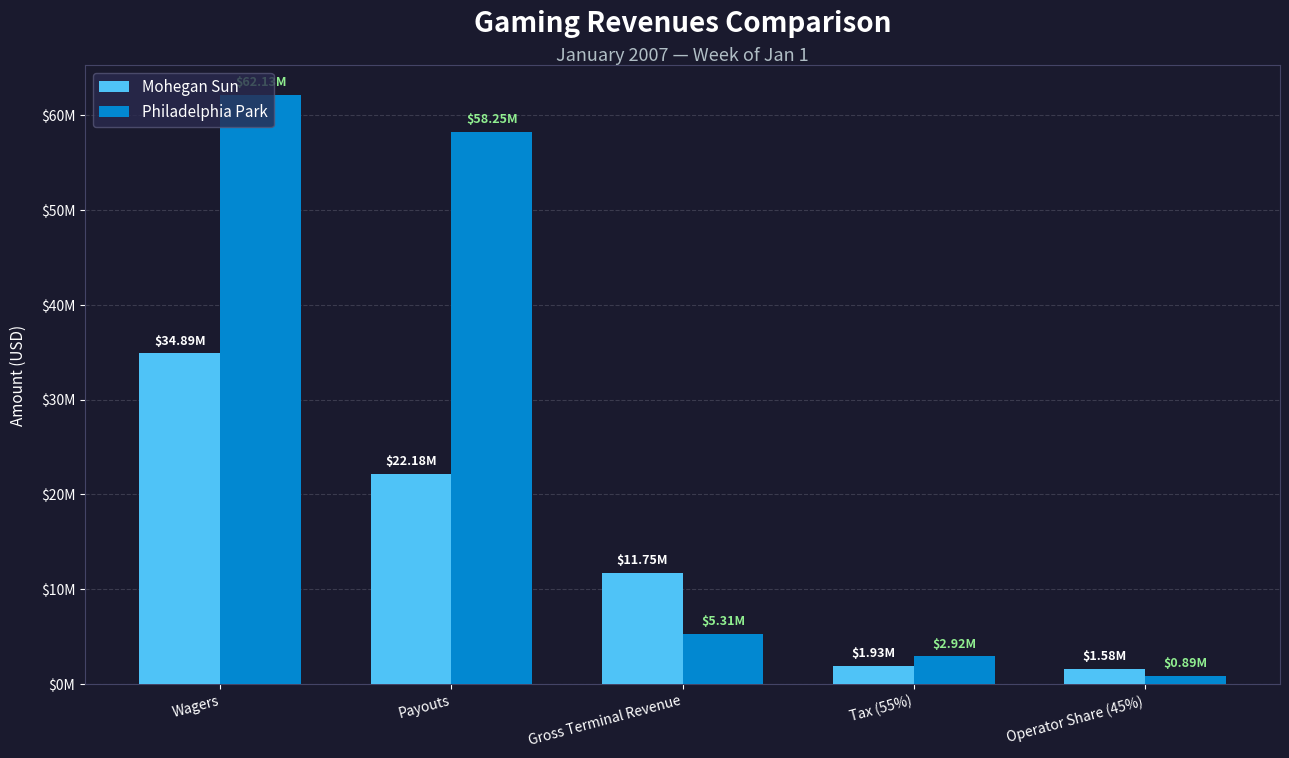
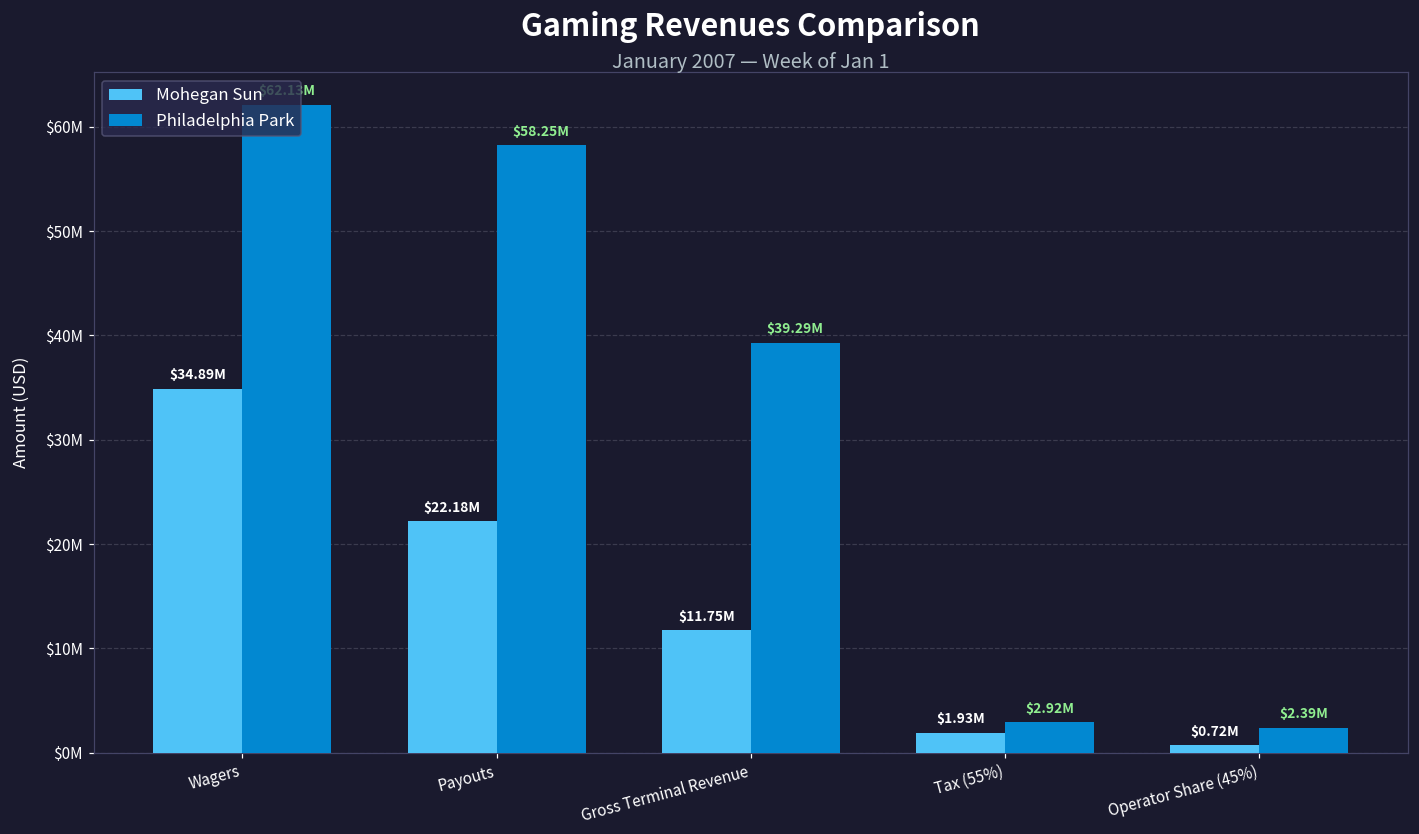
Philadelphia Park, Gross Terminal Revenue: $5.31M -> $39.29M
Mohegan Sun, Operator Share (45%): $1.58M -> $0.72M
Philadelphia Park, Operator Share (45%): $0.89M -> $2.39M
